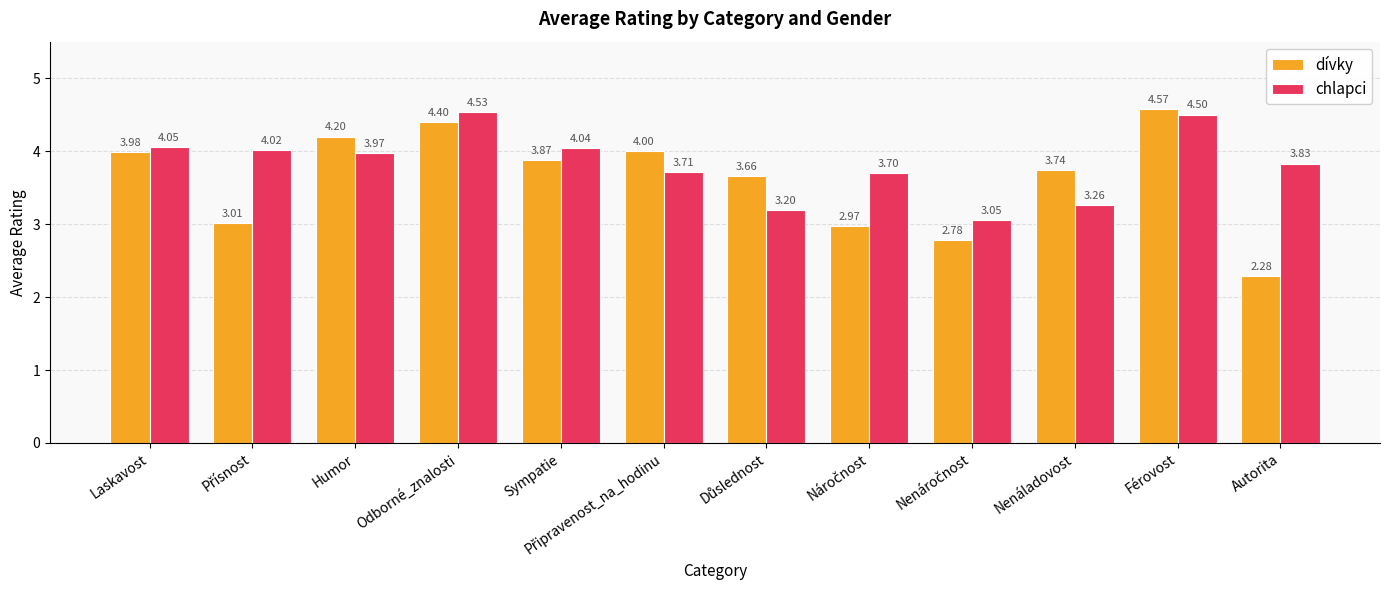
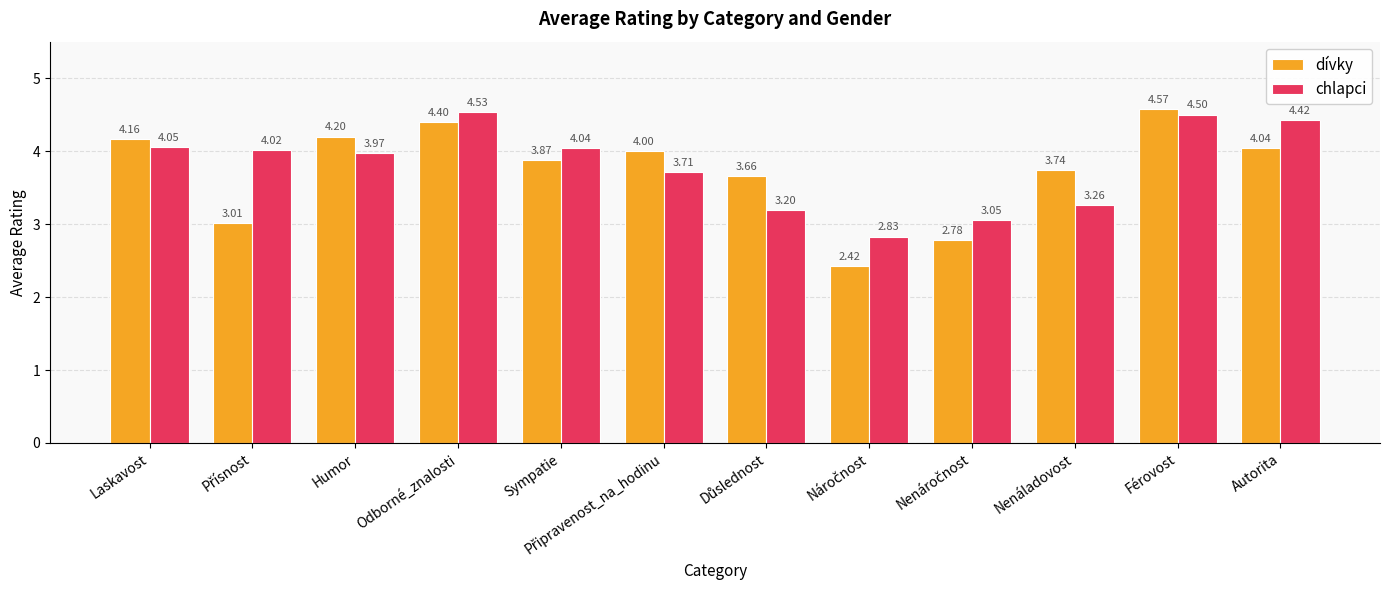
dívky, Laskavost: 3.98 -> 4.16
dívky, Náročnost: 2.97 -> 2.42
chlapci, Náročnost: 3.70 -> 2.83
dívky, Autorita: 2.28 -> 4.04
chlapci, Autorita: 3.83 -> 4.42
